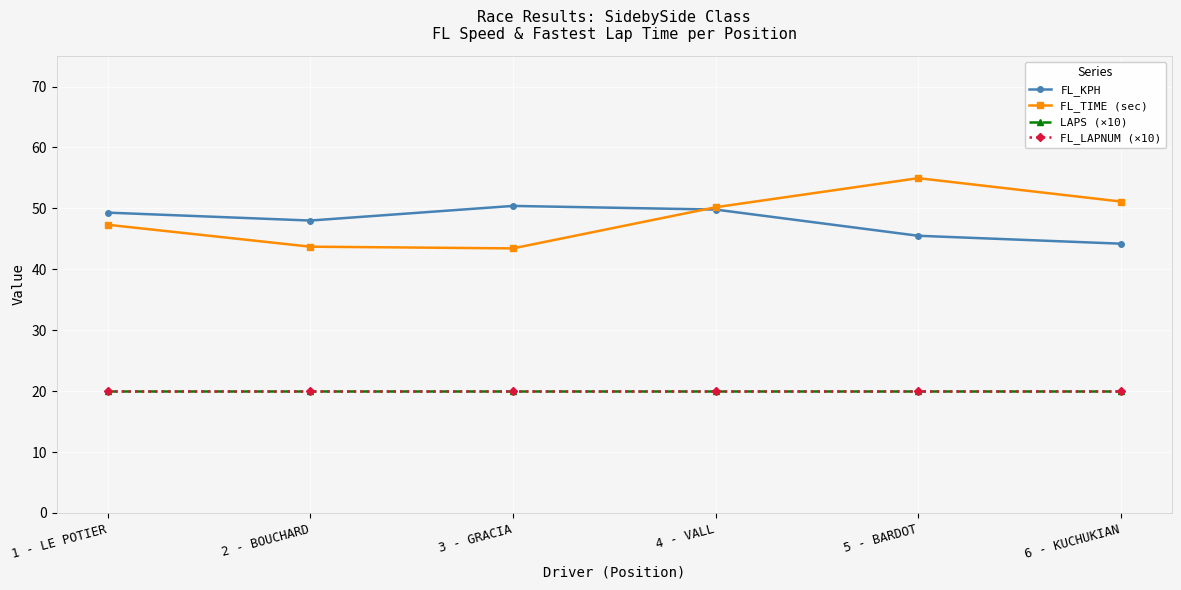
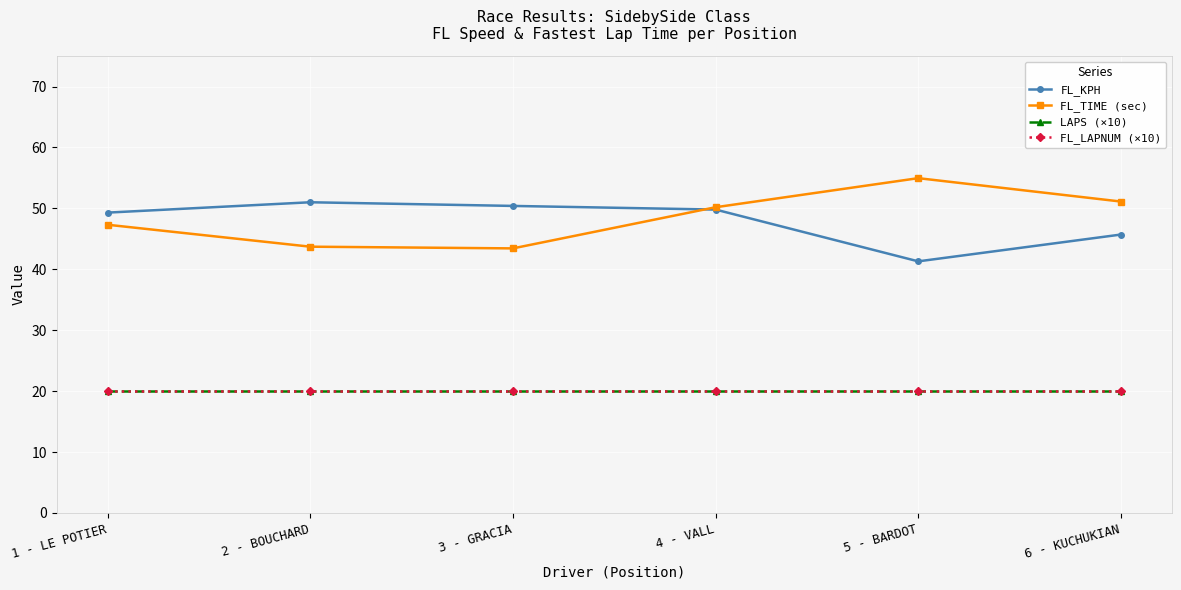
FL_KPH, 2 - BOUCHARD: 48 -> 51
FL_KPH, 5 - BARDOT: 46 -> 41
FL_KPH, 6 - KUCHUKIAN: 44 -> 46
